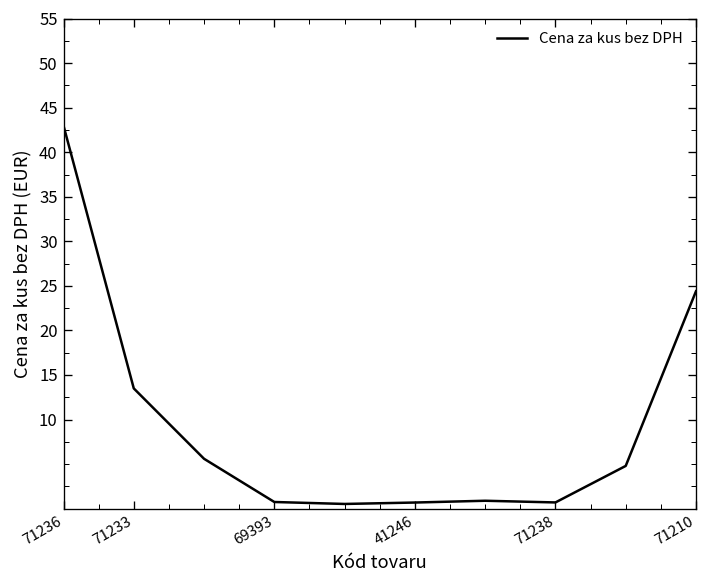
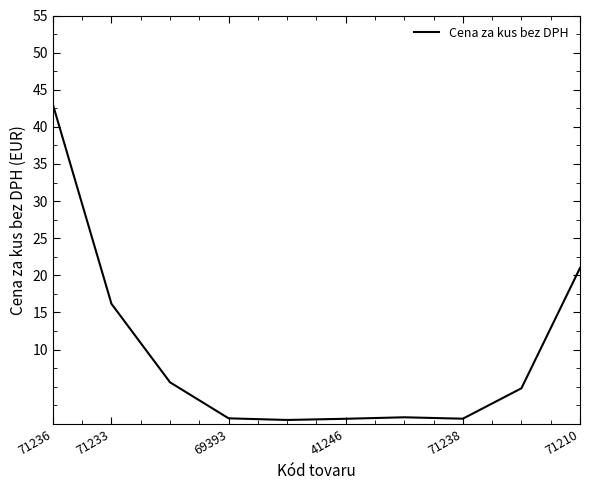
71233: 13 -> 16
71210: 24 -> 21
